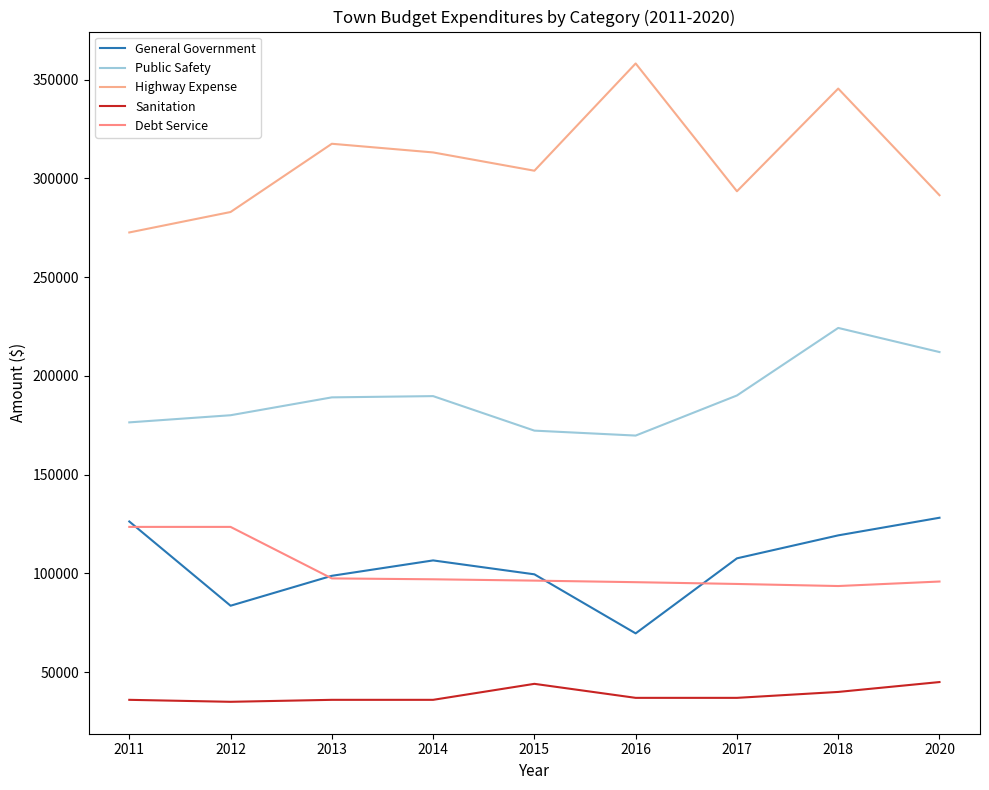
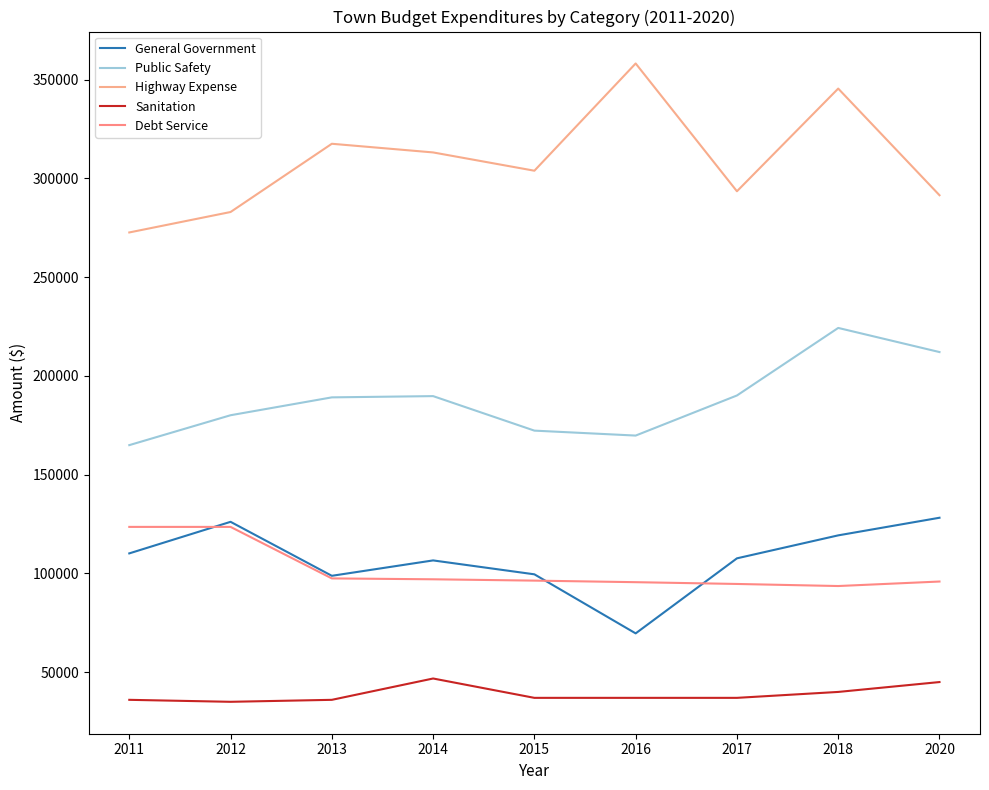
General Government, 2011: 126000 -> 110000
Public Safety, 2011: 176000 -> 165000
General Government, 2012: 84000 -> 126000
Sanitation, 2014: 36000 -> 47000
Sanitation, 2015: 44000 -> 37000
